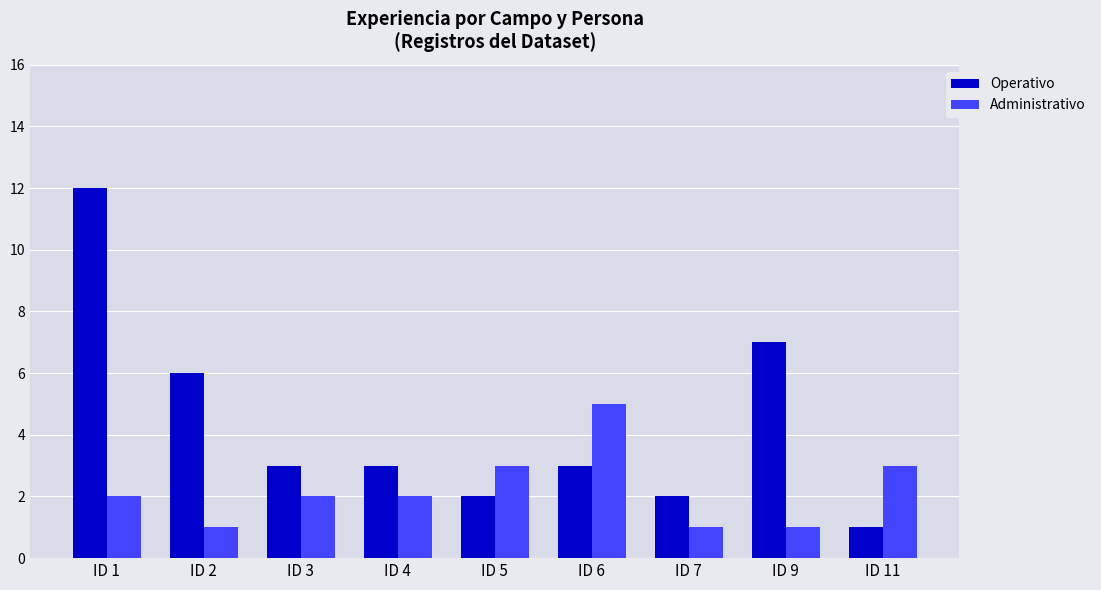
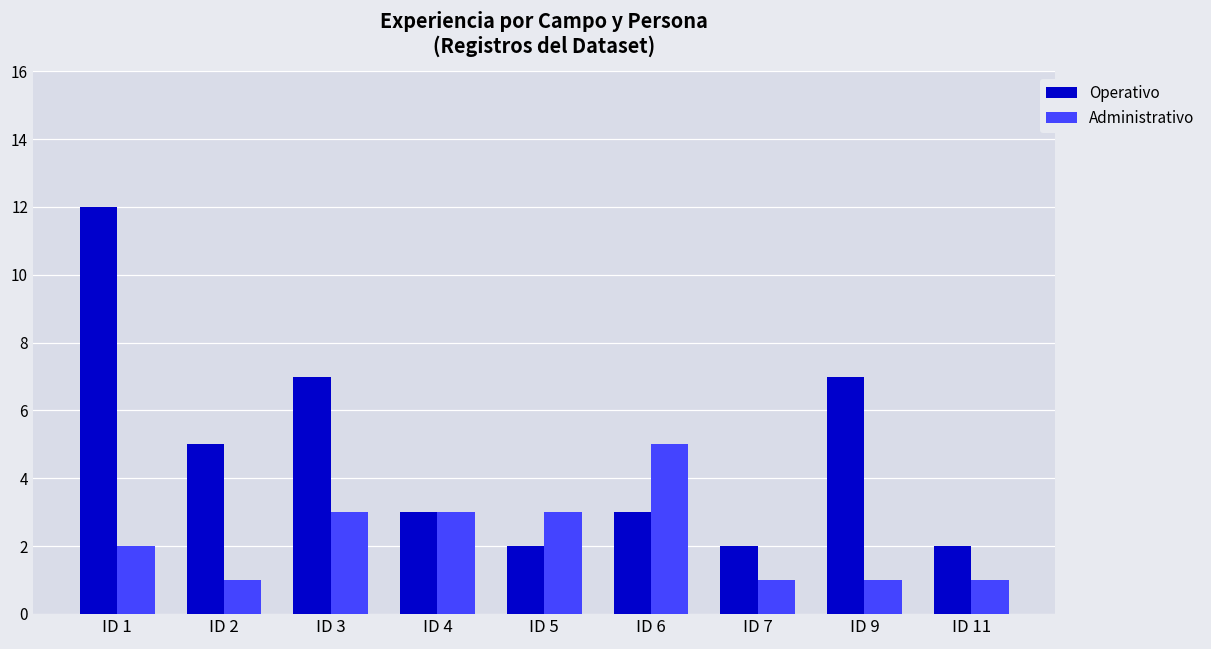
Operativo, ID 2: 6 -> 5
Operativo, ID 3: 3 -> 7
Administrativo, ID 3: 2 -> 3
Administrativo, ID 4: 2 -> 3
Operativo, ID 11: 1 -> 2
Administrativo, ID 11: 3 -> 1
